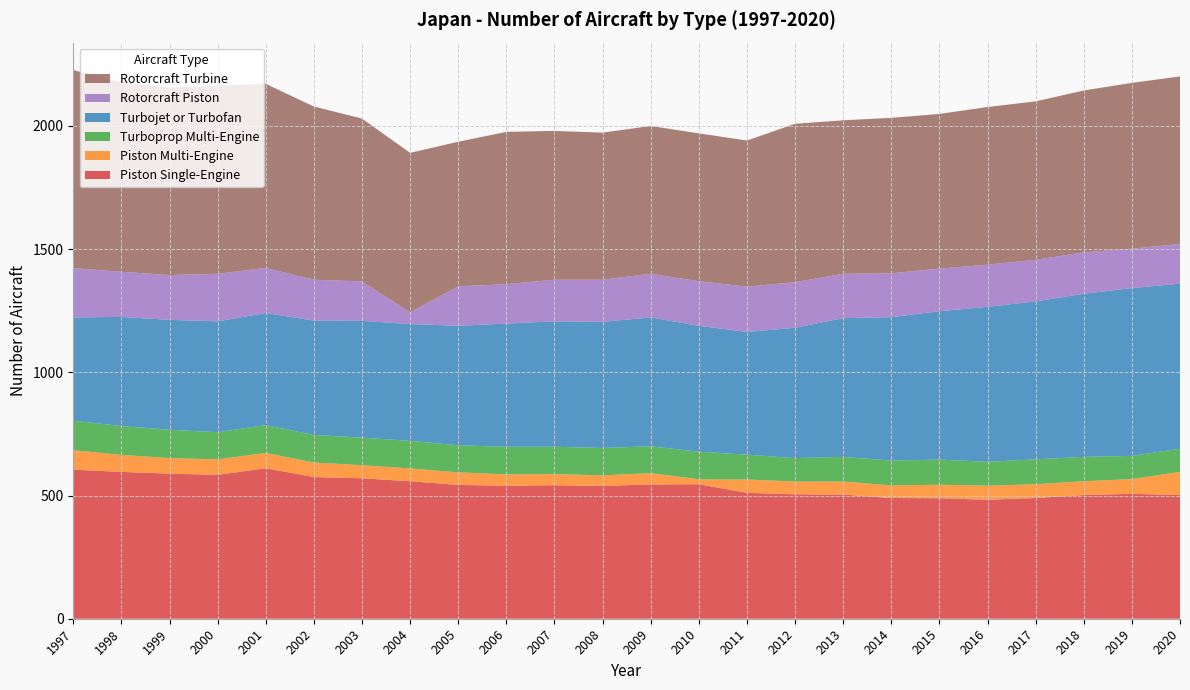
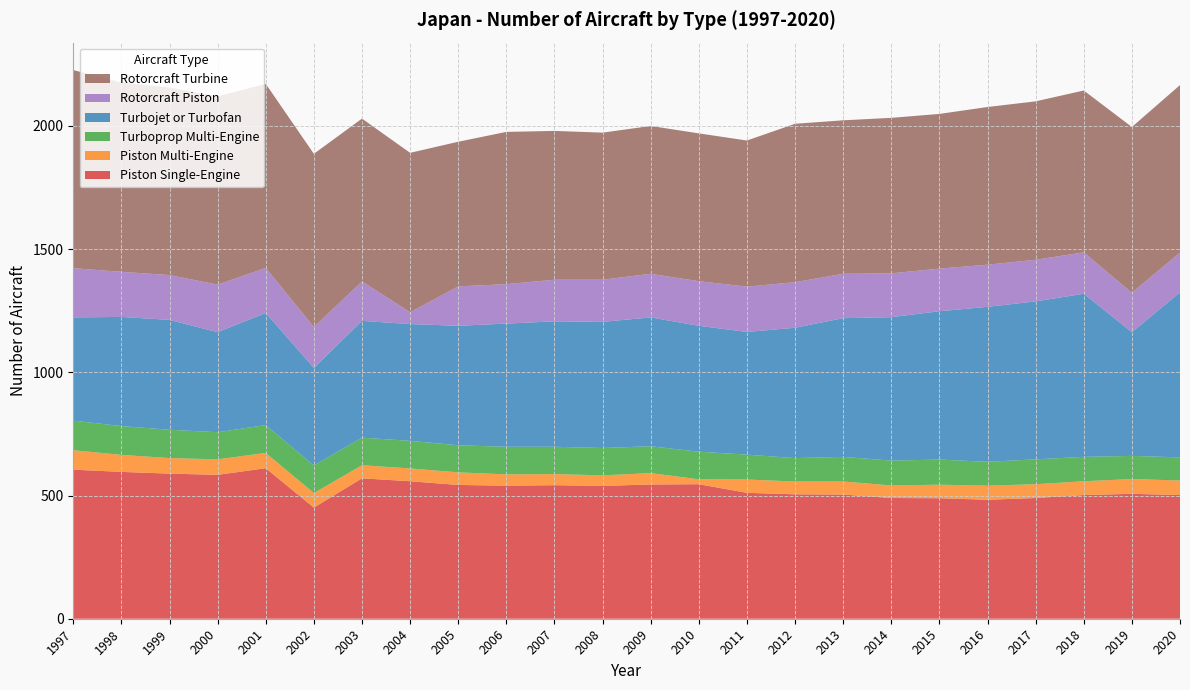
Turbojet or Turbofan, 2000: 450 -> 410
Piston Single-Engine, 2002: 580 -> 450
Turbojet or Turbofan, 2002: 460 -> 400
Turbojet or Turbofan, 2019: 680 -> 500
Piston Multi-Engine, 2020: 90 -> 60
